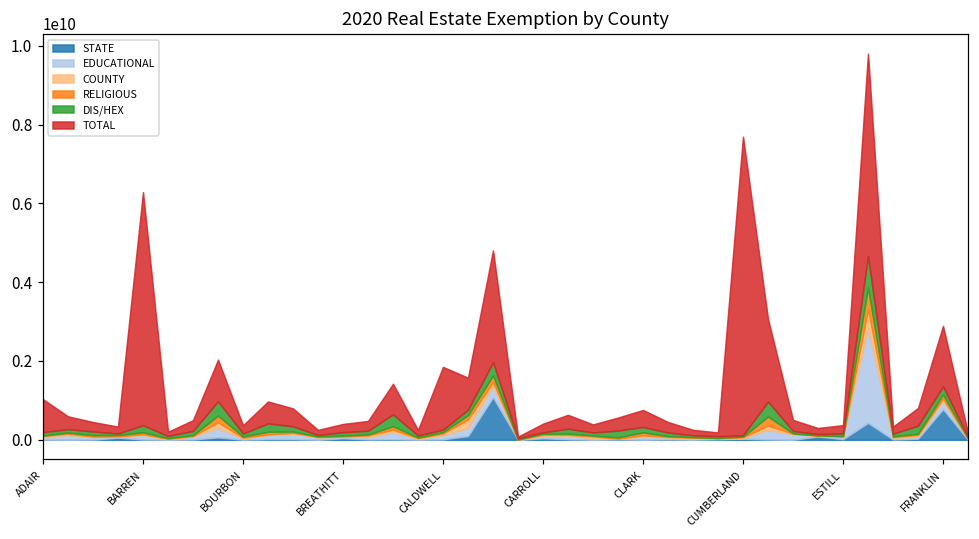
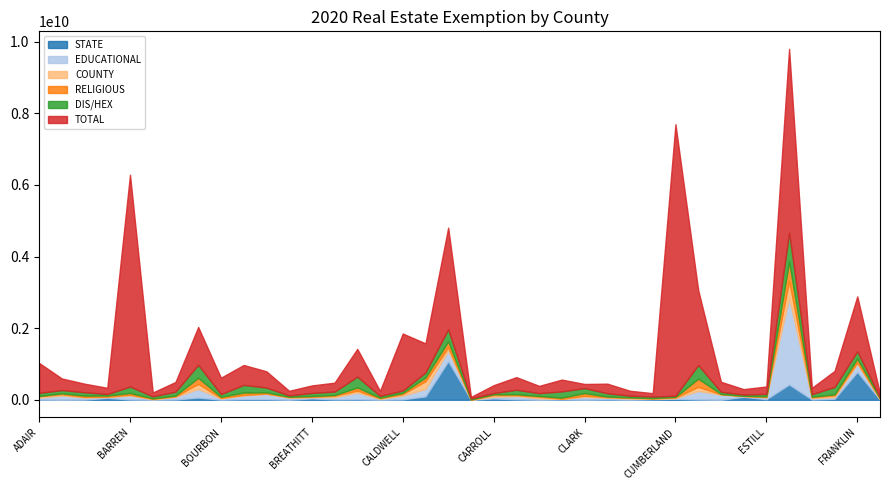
TOTAL, BOURBON: 200000000 -> 500000000
TOTAL, CLARK: 400000000 -> 100000000
